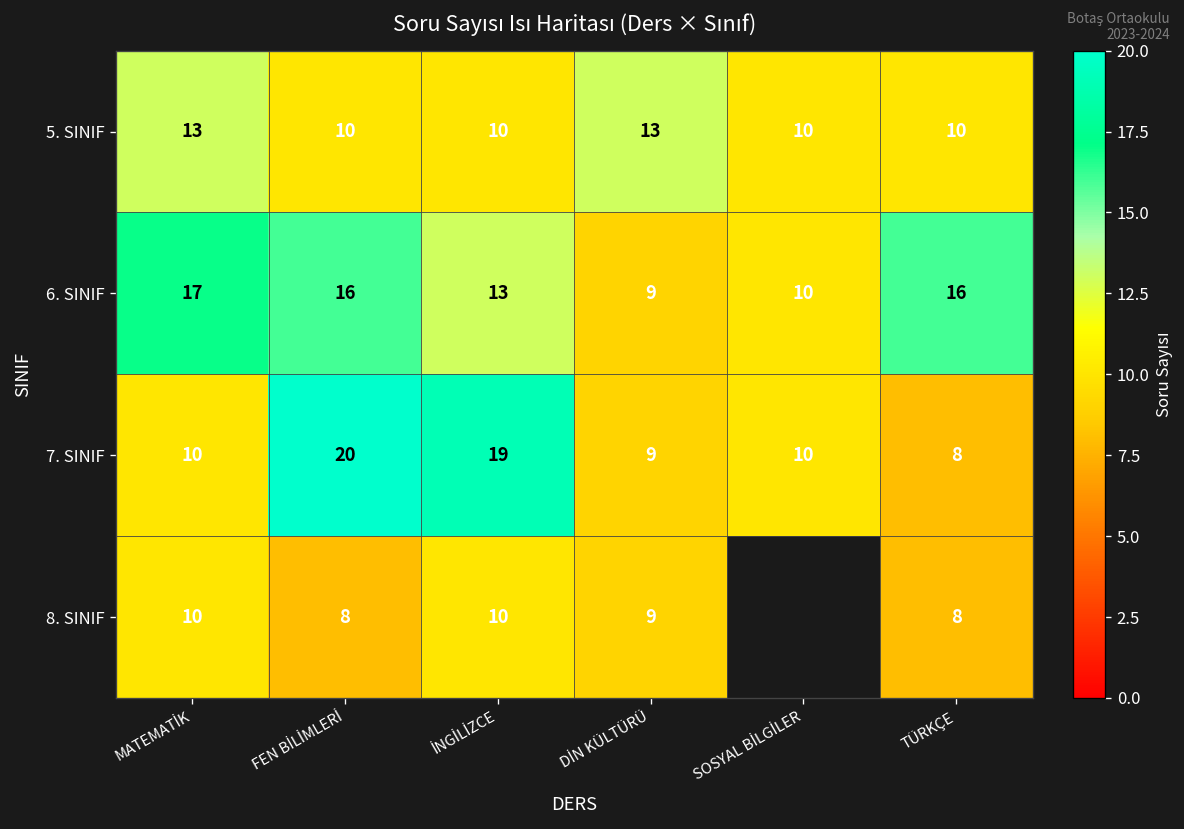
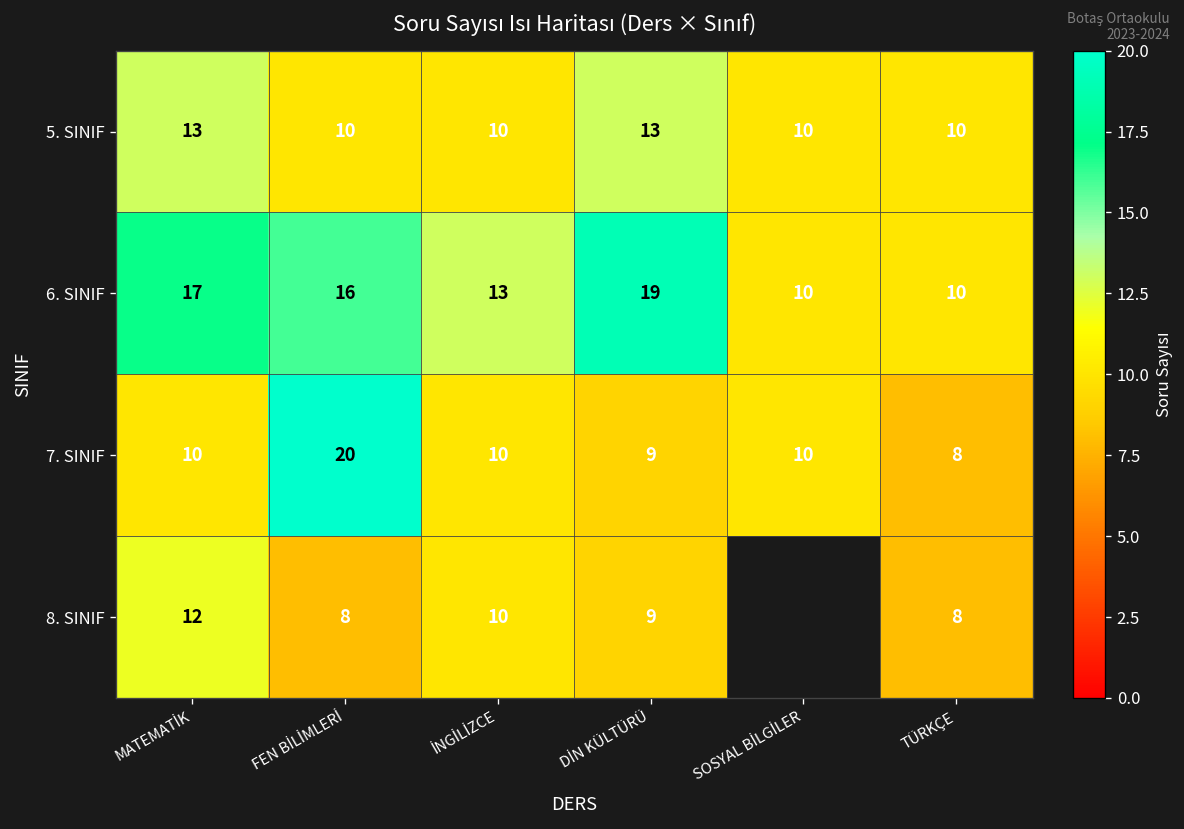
6. SINIF, DİN KÜLTÜRÜ: 9 -> 19
6. SINIF, TÜRKÇE: 16 -> 10
7. SINIF, İNGİLİZCE: 19 -> 10
8. SINIF, MATEMATİK: 10 -> 12
